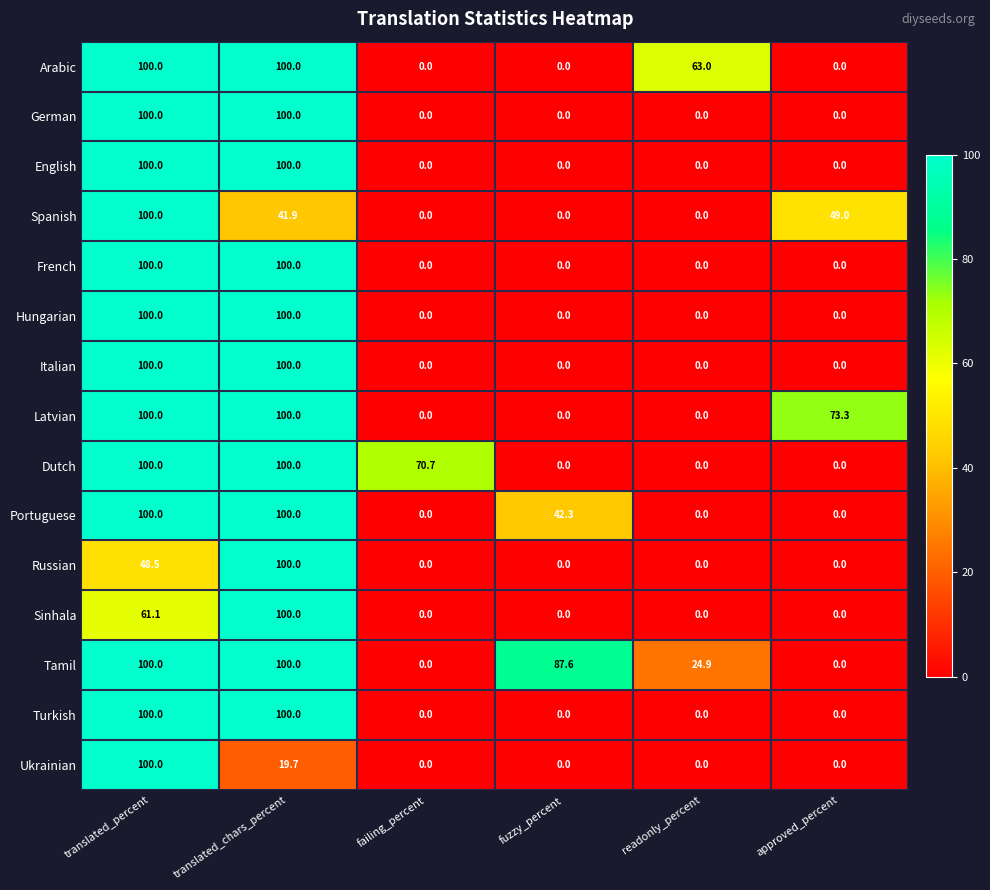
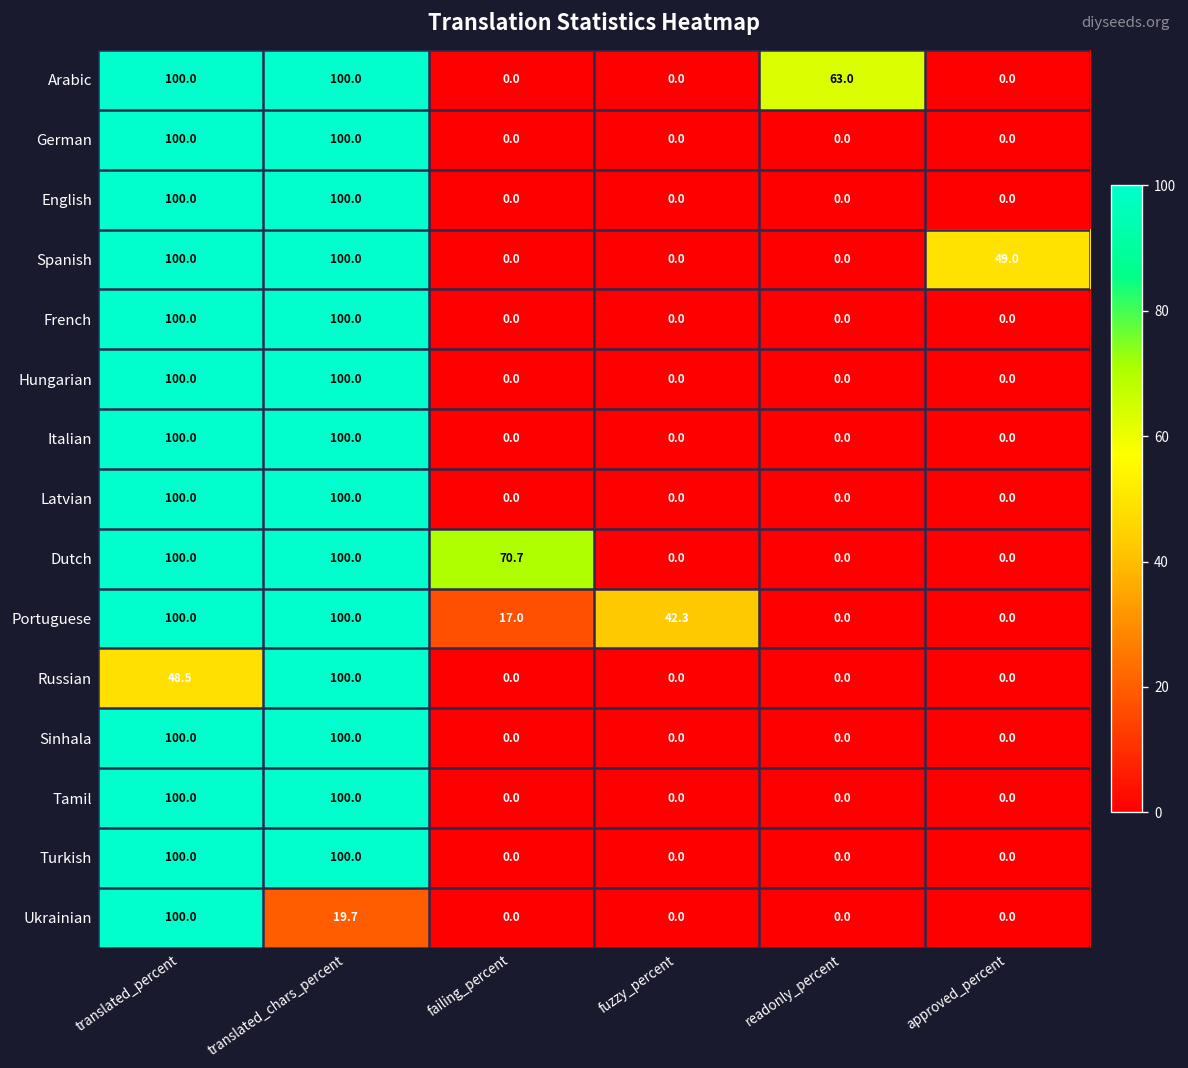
Spanish, translated_chars_percent: 41.9 -> 100.0
Latvian, approved_percent: 73.3 -> 0.0
Portuguese, failing_percent: 0.0 -> 17.0
Sinhala, translated_percent: 61.1 -> 100.0
Tamil, fuzzy_percent: 87.6 -> 0.0
Tamil, readonly_percent: 24.9 -> 0.0
